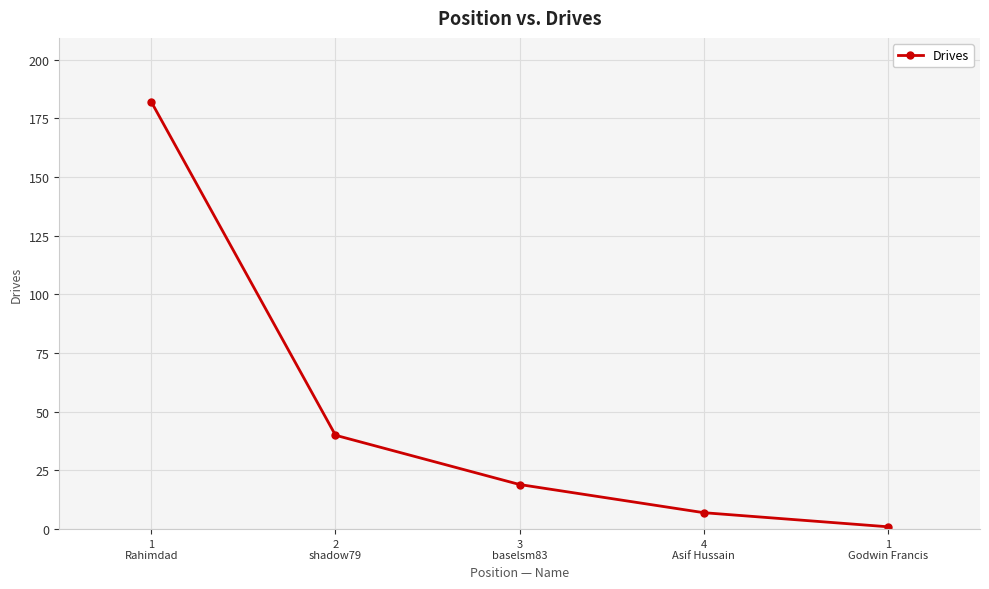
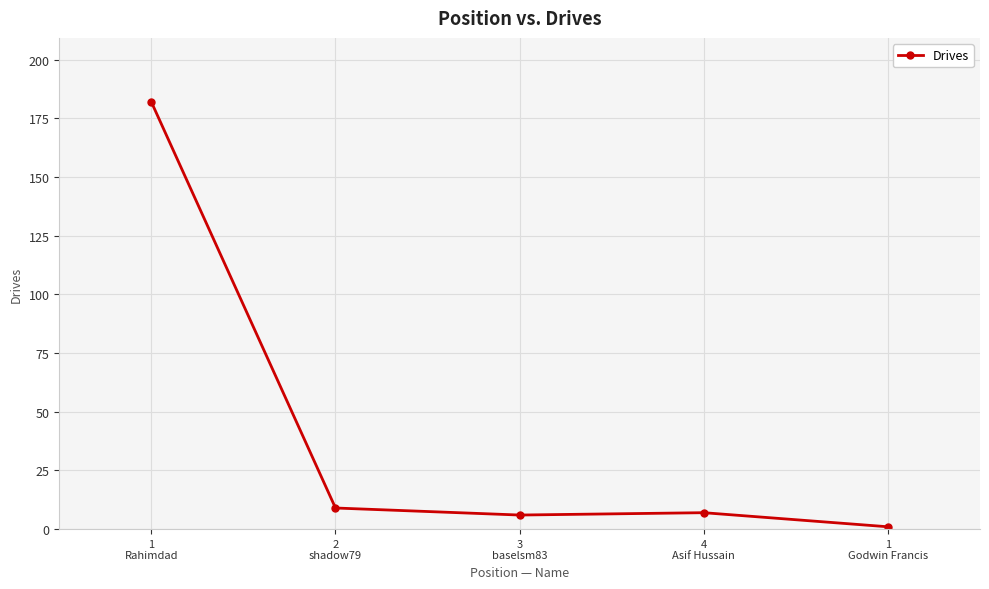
2 shadow79: 40 -> 9
3 baselsm83: 19 -> 6
